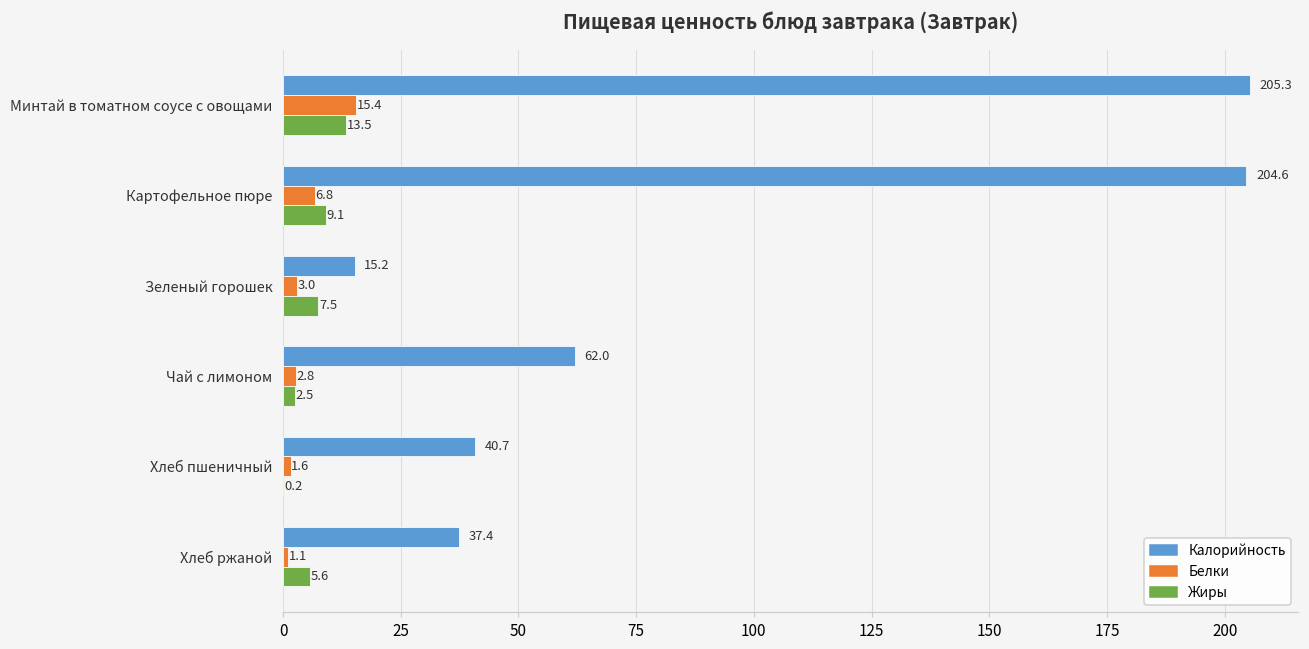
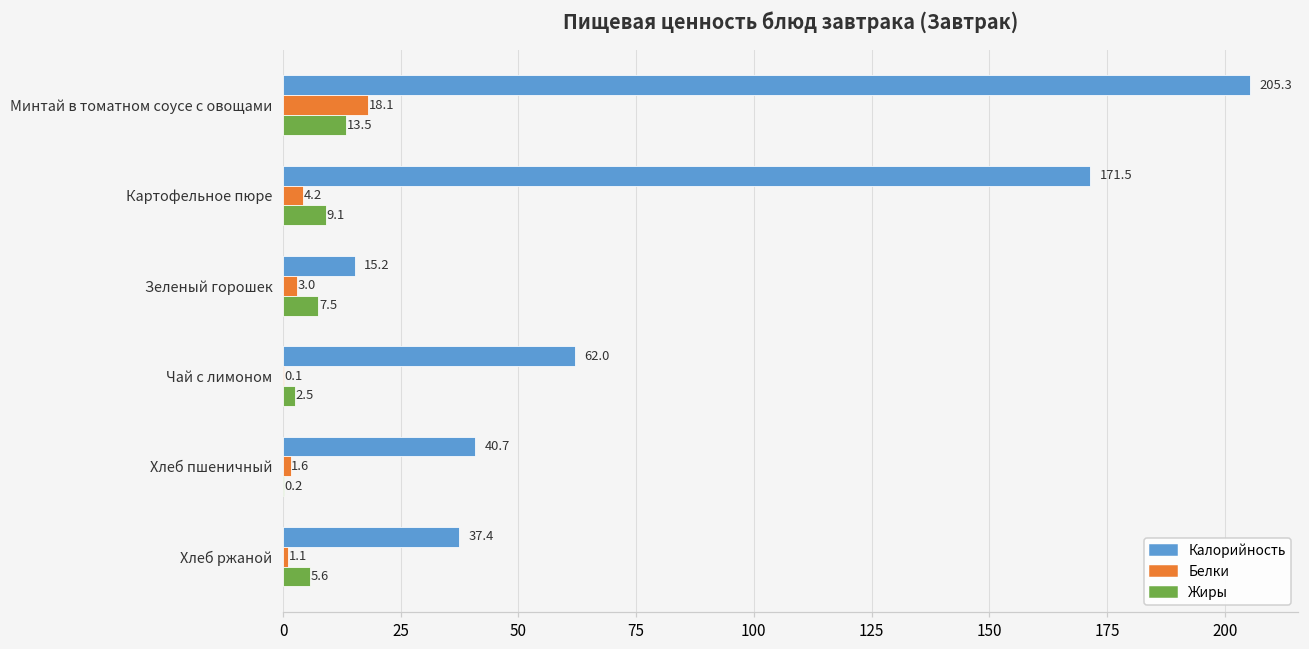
Белки, Минтай в томатном соусе с овощами: 15.4 -> 18.1
Калорийность, Картофельное пюре: 204.6 -> 171.5
Белки, Картофельное пюре: 6.8 -> 4.2
Белки, Чай с лимоном: 2.8 -> 0.1
